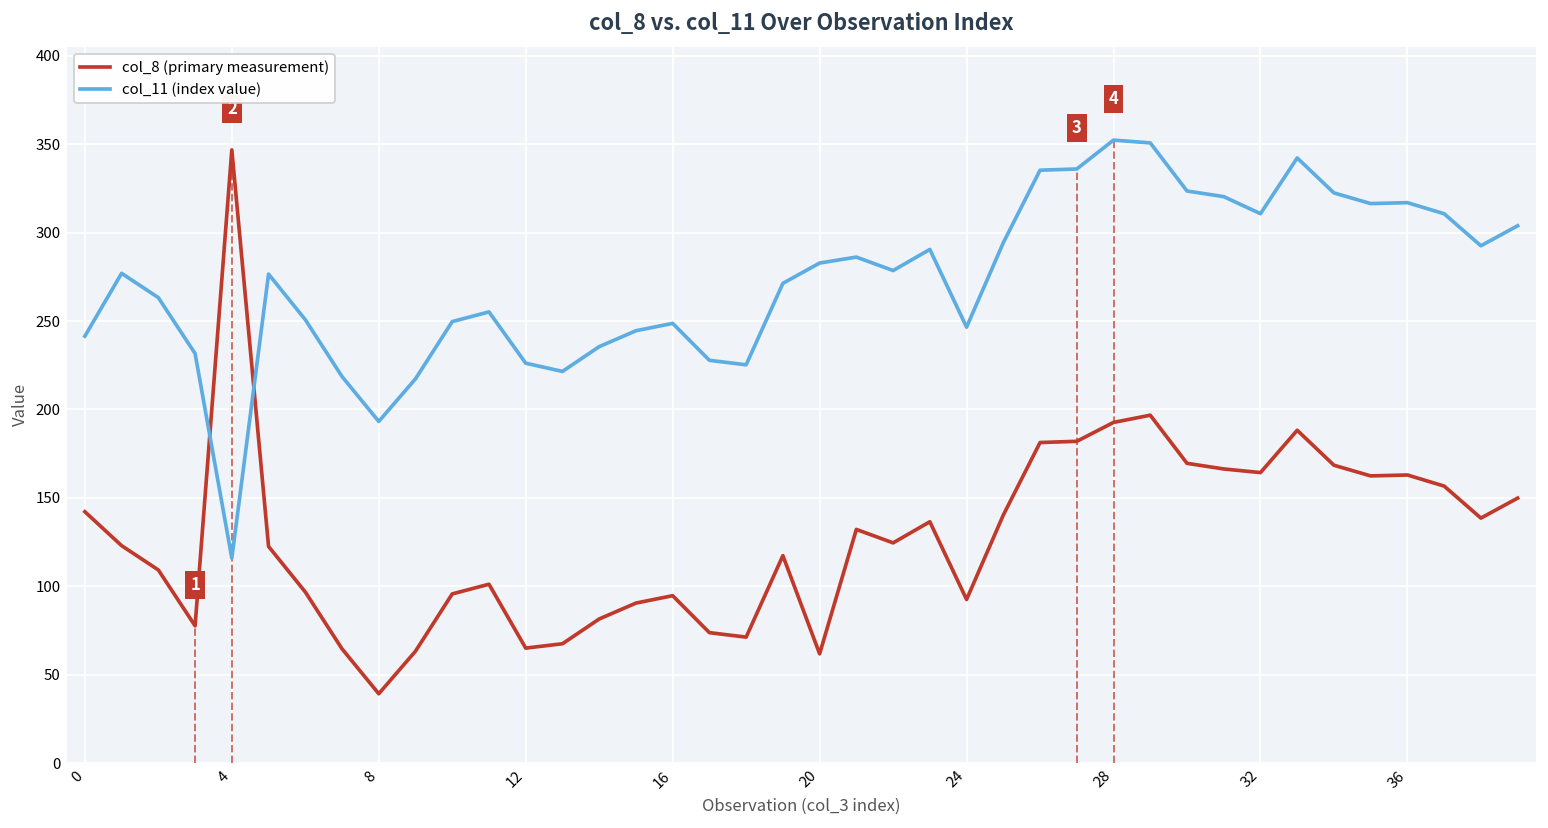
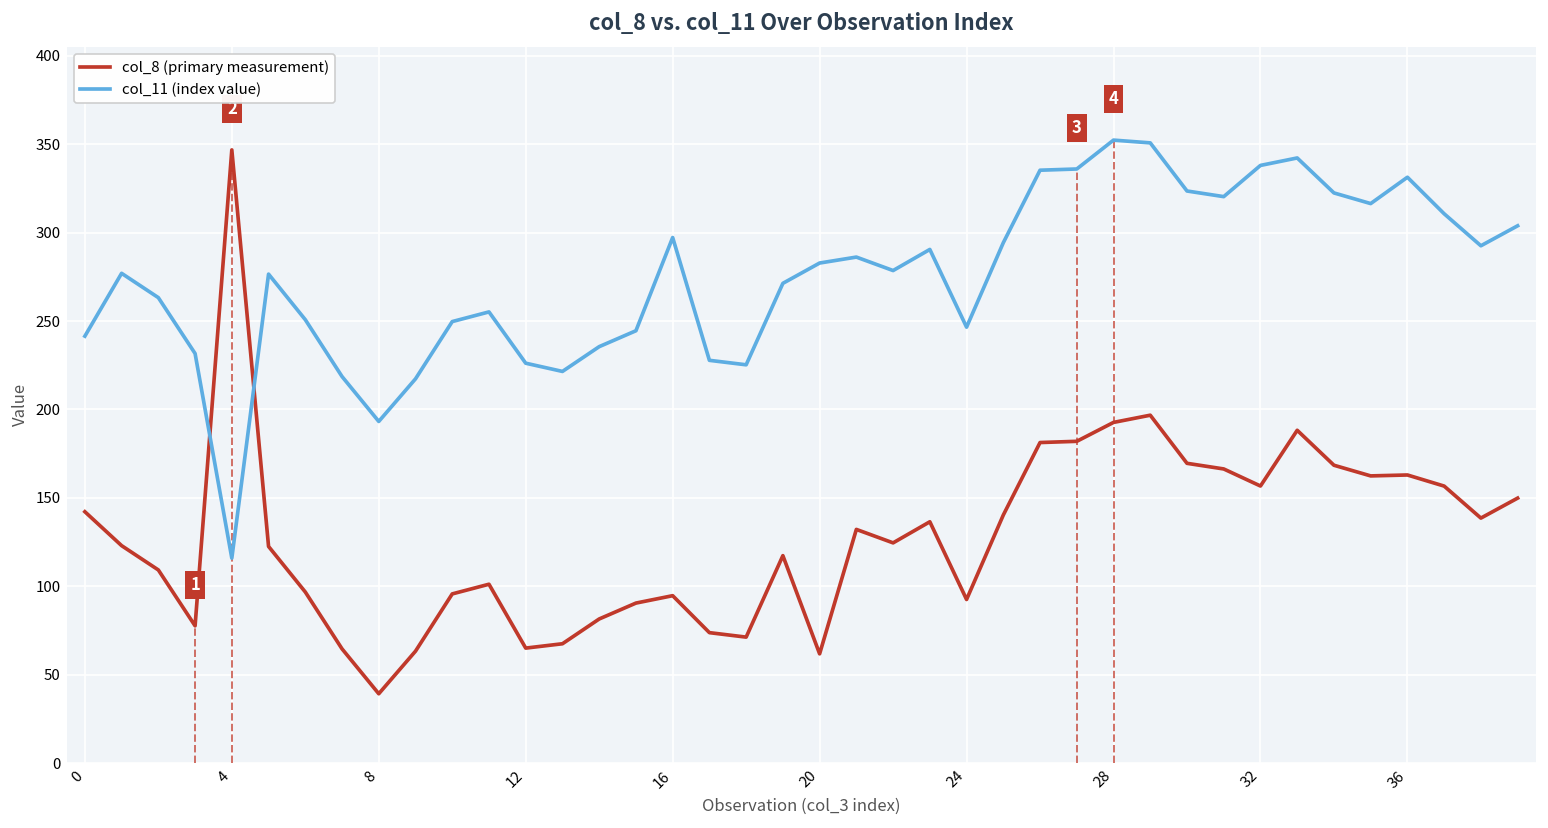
col_11 (index value), 16: 249 -> 297
col_8 (primary measurement), 32: 164 -> 157
col_11 (index value), 32: 311 -> 338
col_11 (index value), 36: 317 -> 331
